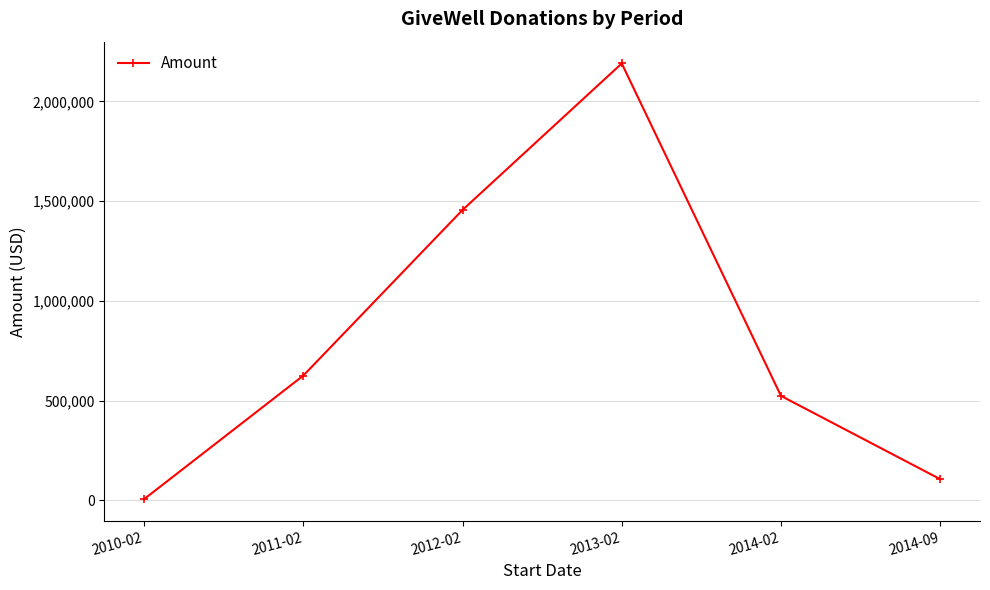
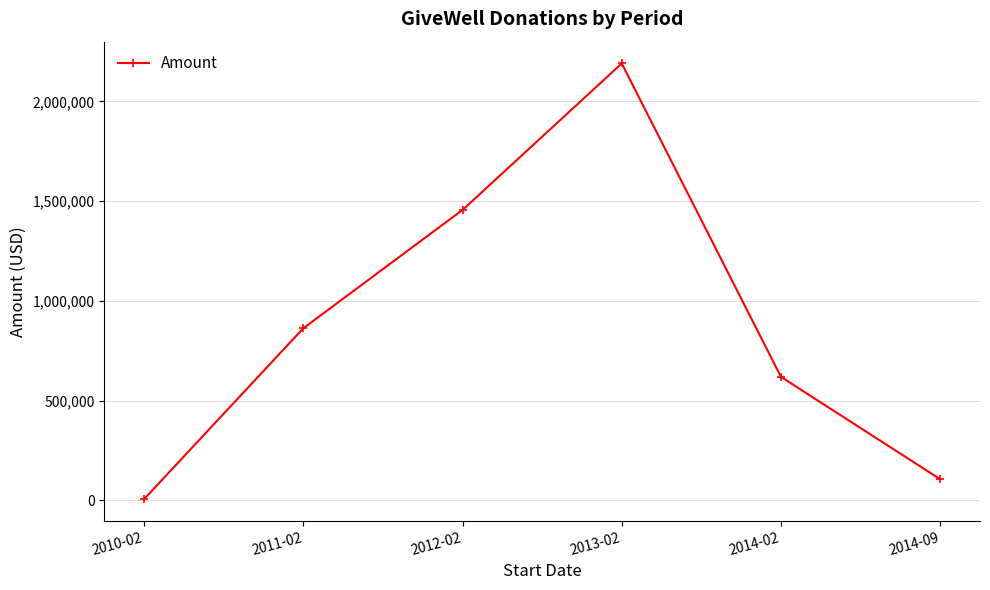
2011-02: 630,000 -> 860,000
2014-02: 520,000 -> 620,000
